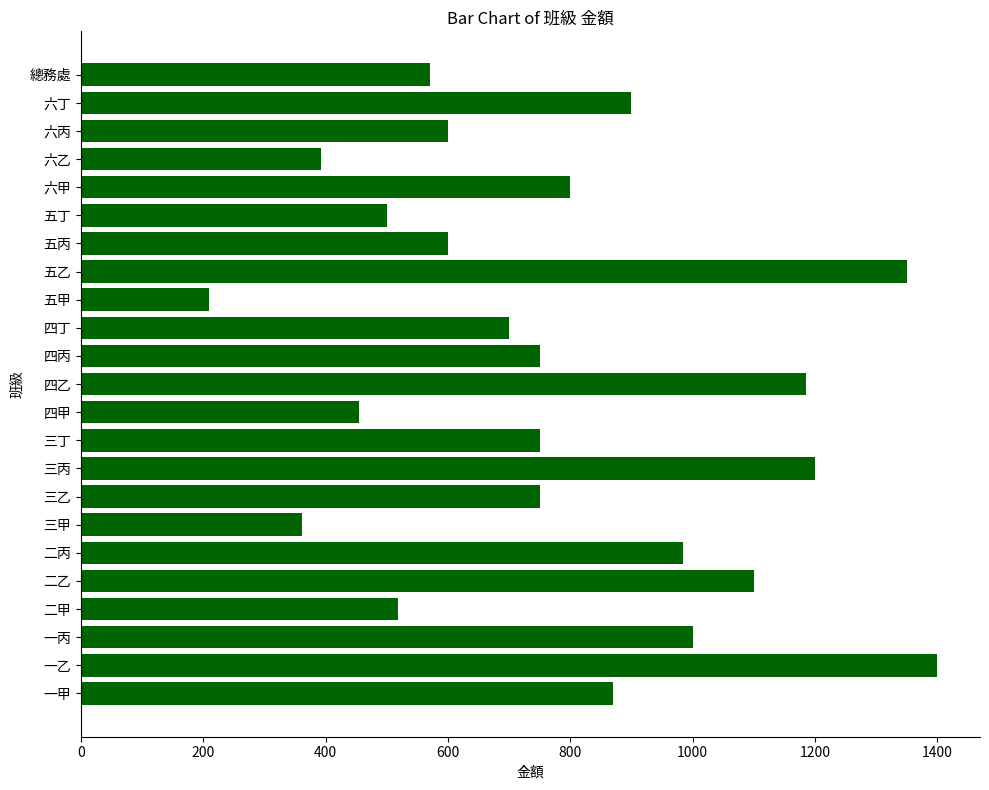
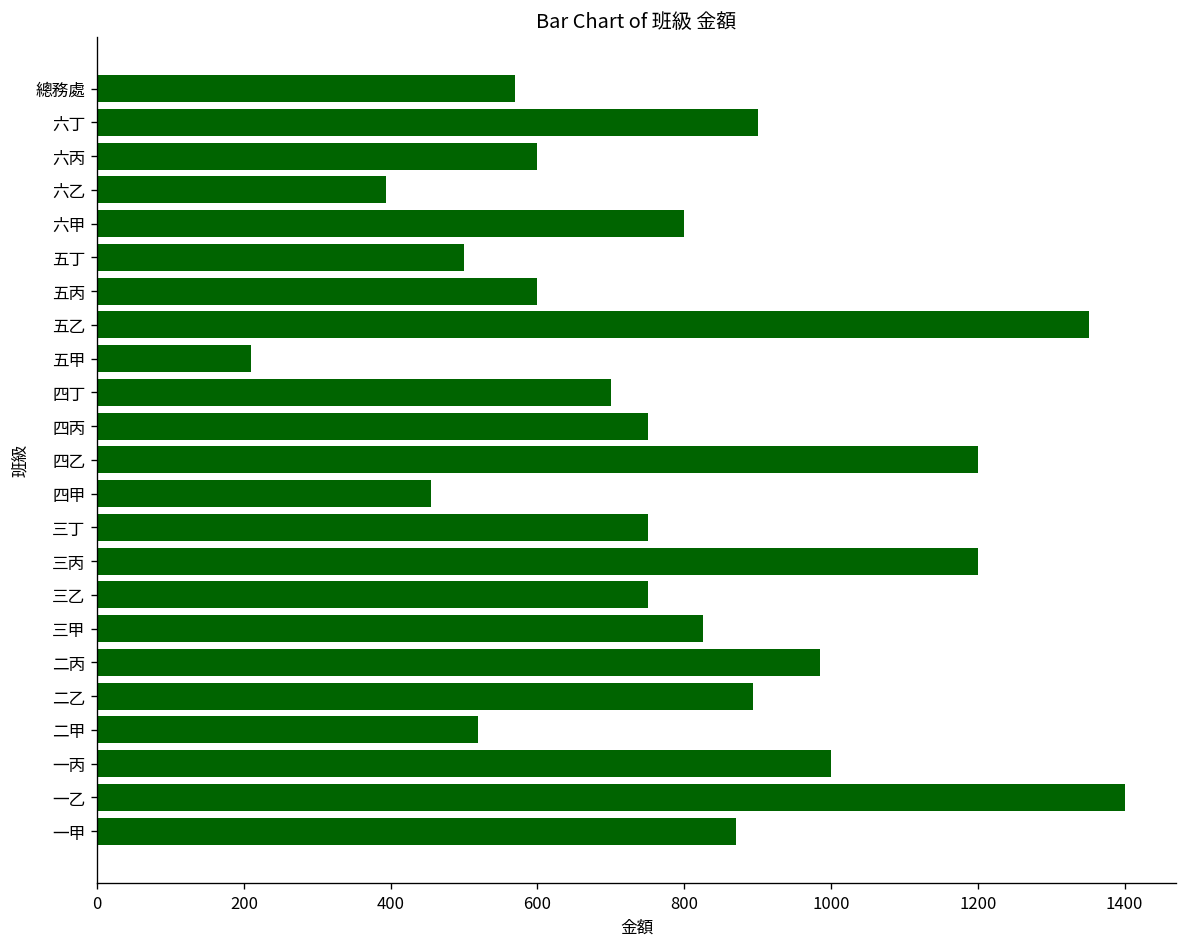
四乙: 1190 -> 1200
三甲: 360 -> 830
二乙: 1100 -> 890
